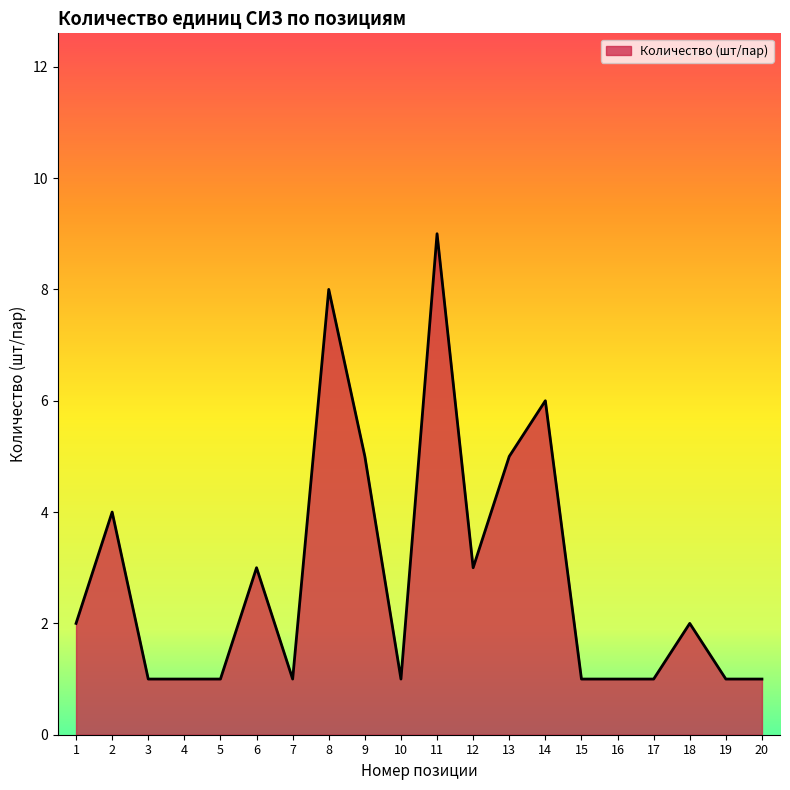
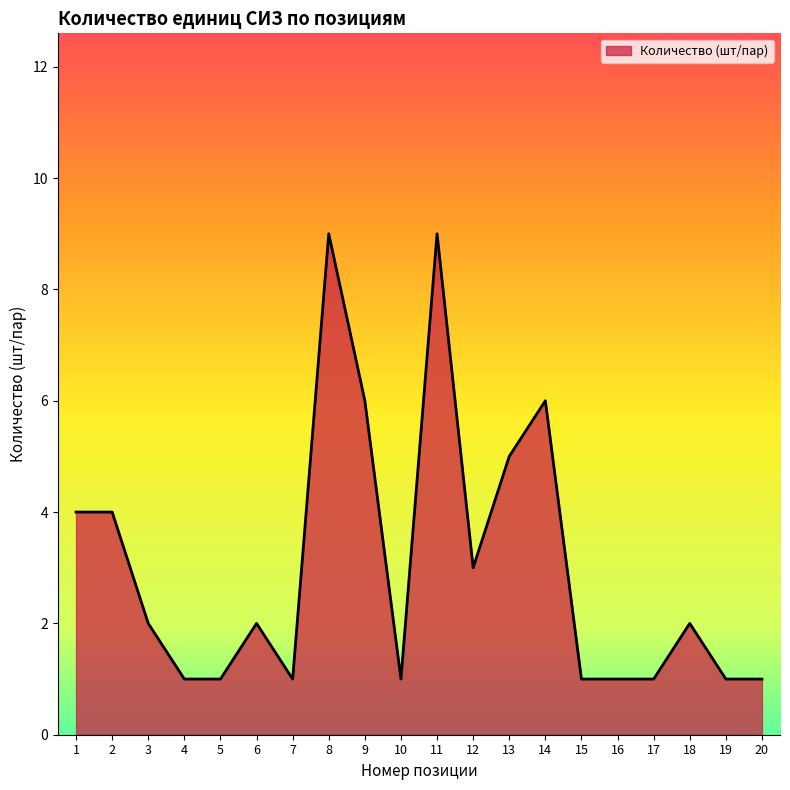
1: 2 -> 4
3: 1 -> 2
6: 3 -> 2
8: 8 -> 9
9: 5 -> 6
